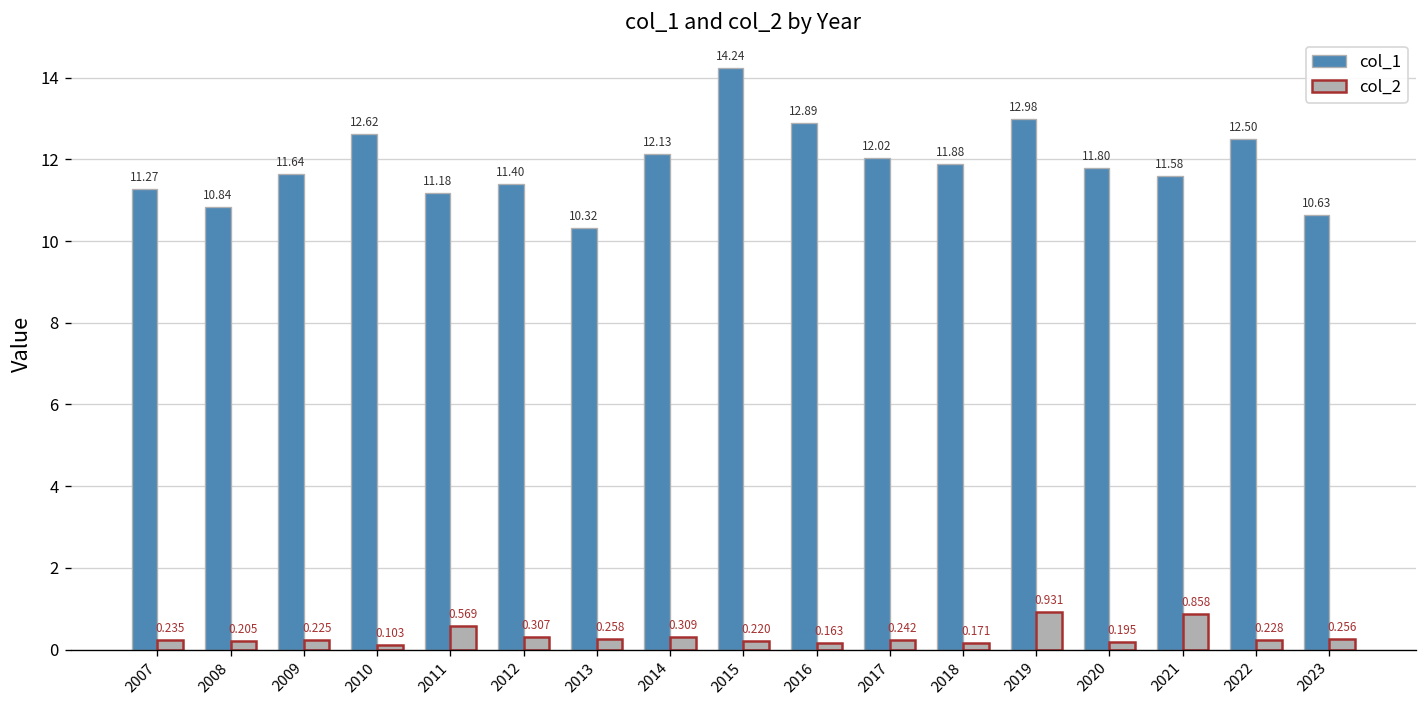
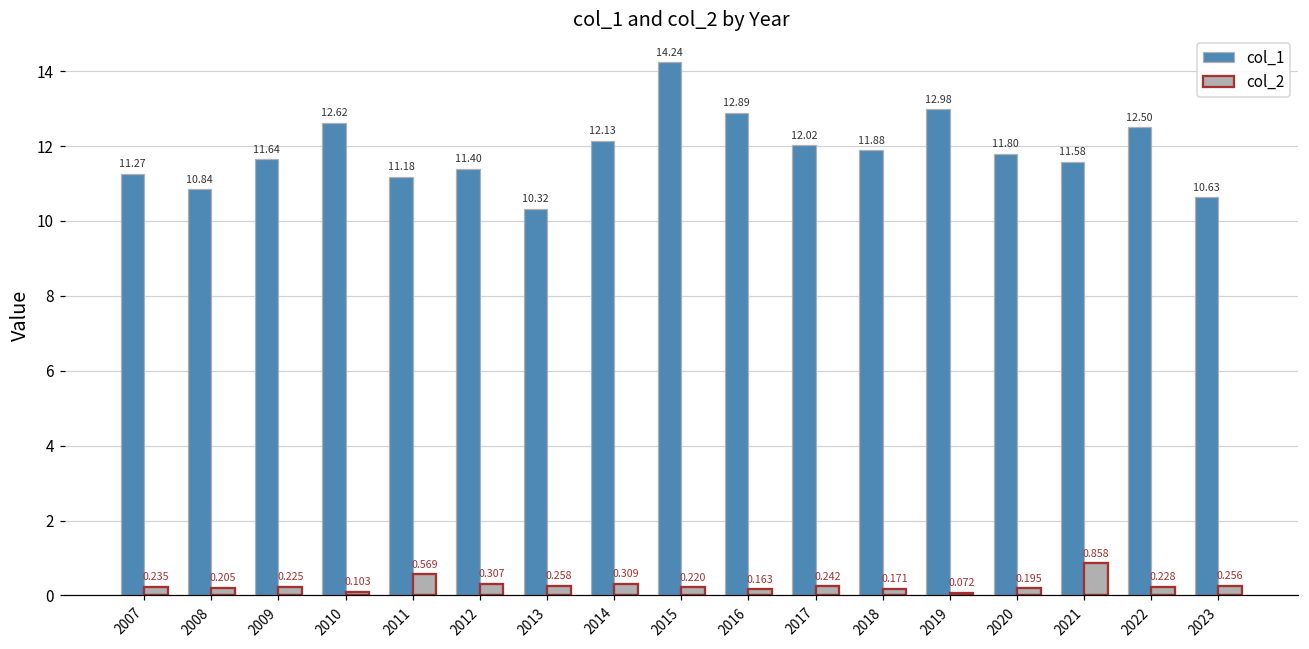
col_2, 2019: 0.931 -> 0.072
